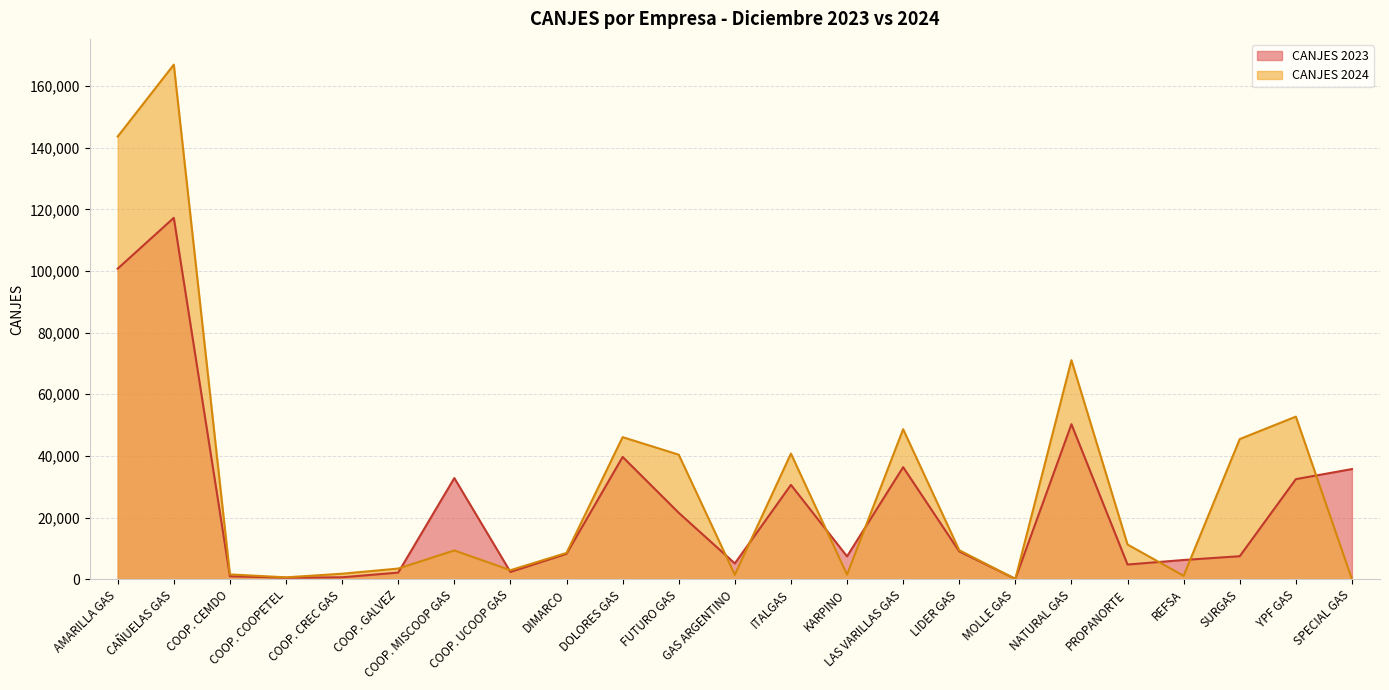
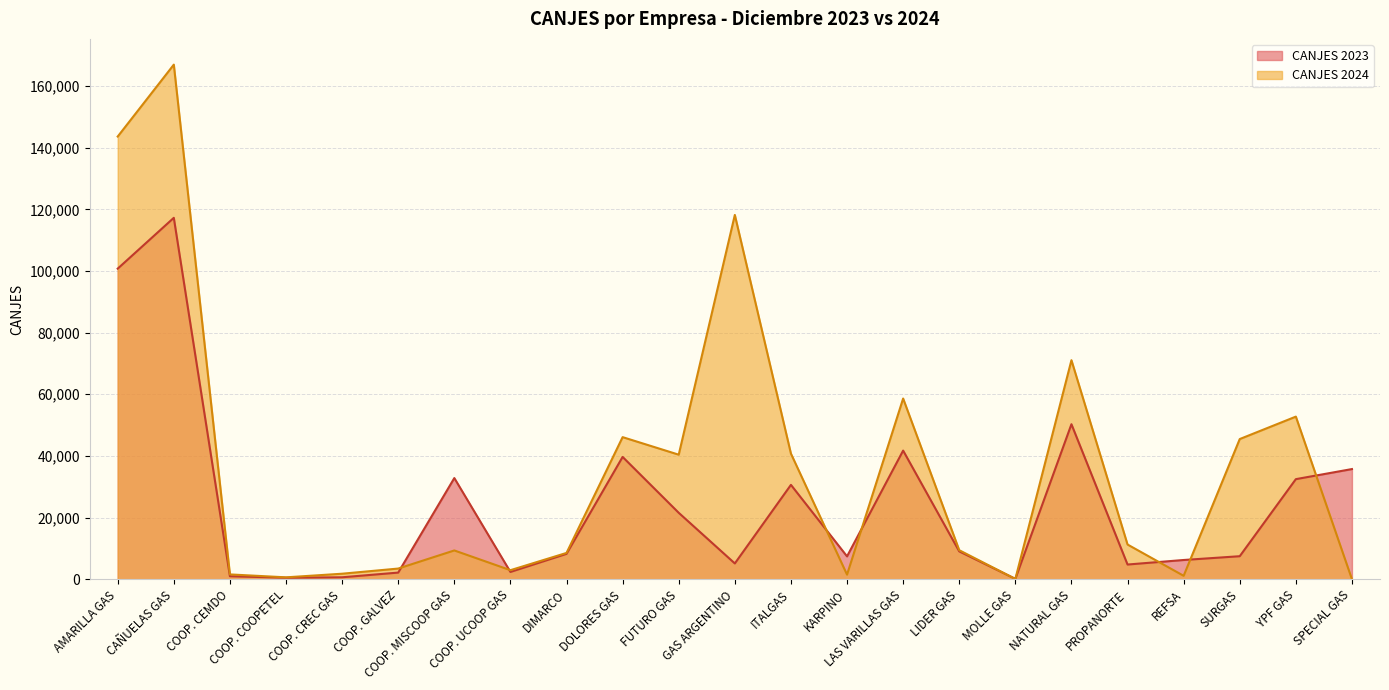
CANJES 2024, GAS ARGENTINO: 1,000 -> 118,000
CANJES 2023, LAS VARILLAS GAS: 36,000 -> 42,000
CANJES 2024, LAS VARILLAS GAS: 49,000 -> 59,000
